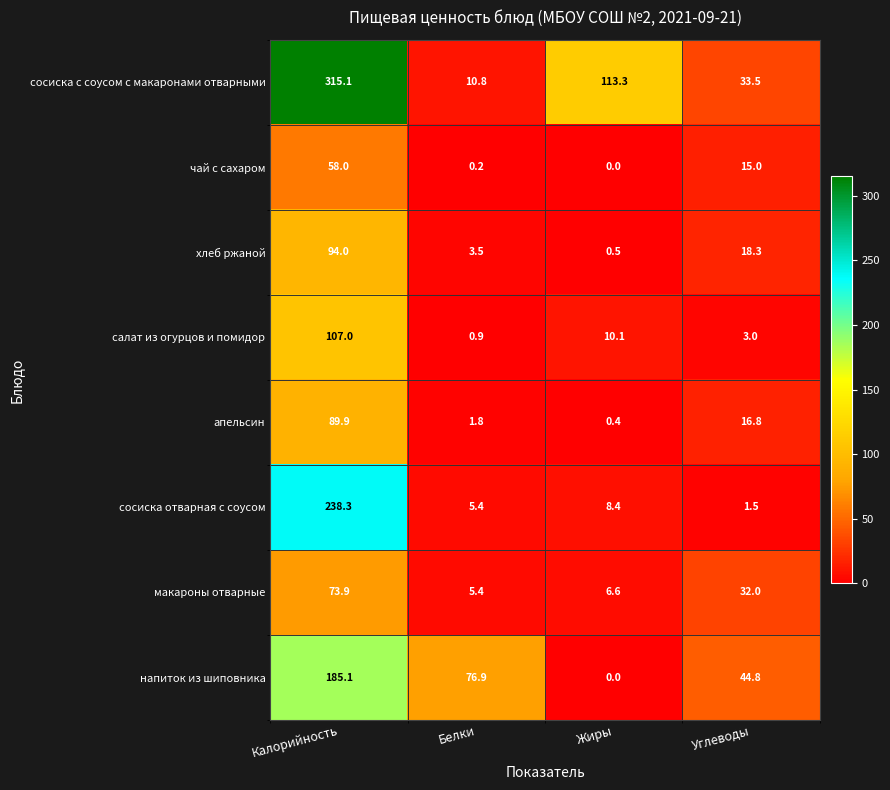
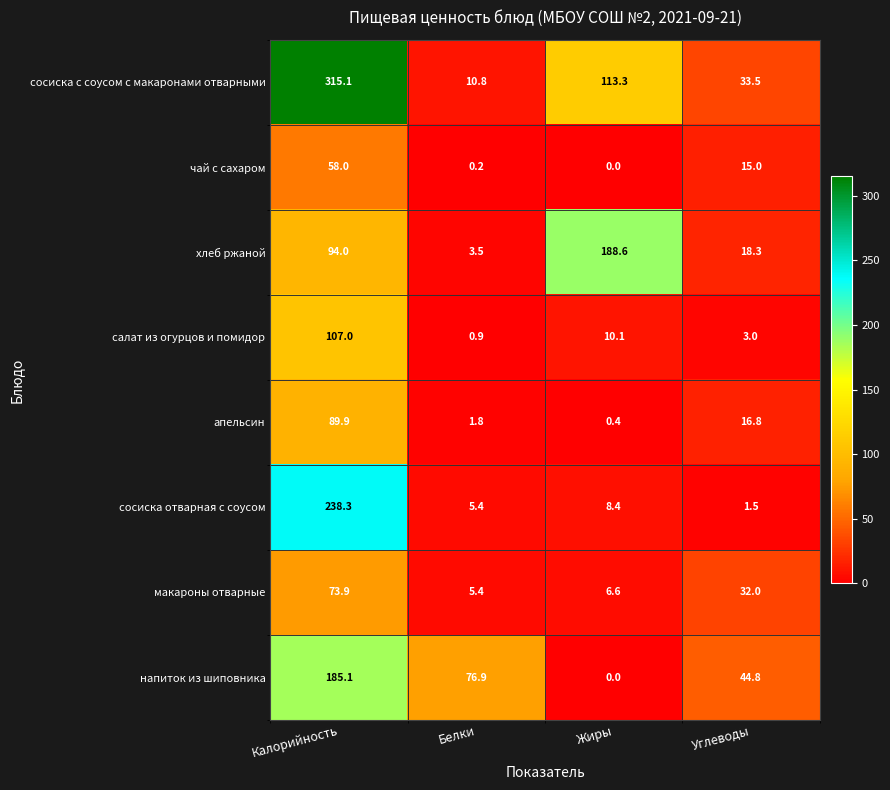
хлеб ржаной, Жиры: 0.5 -> 188.6
